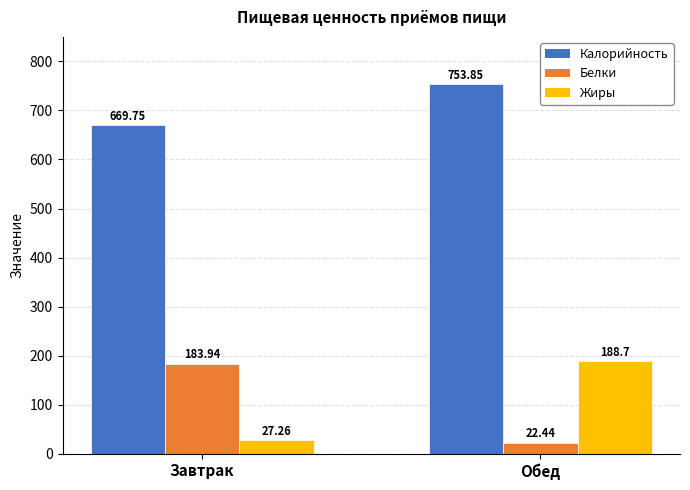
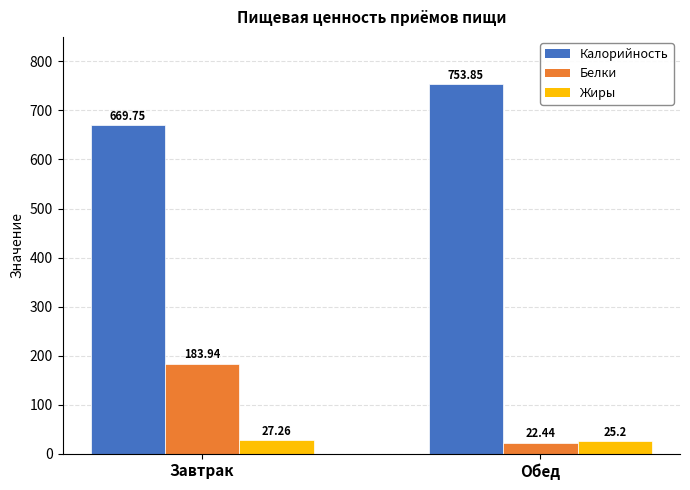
Жиры, Обед: 188.7 -> 25.2
